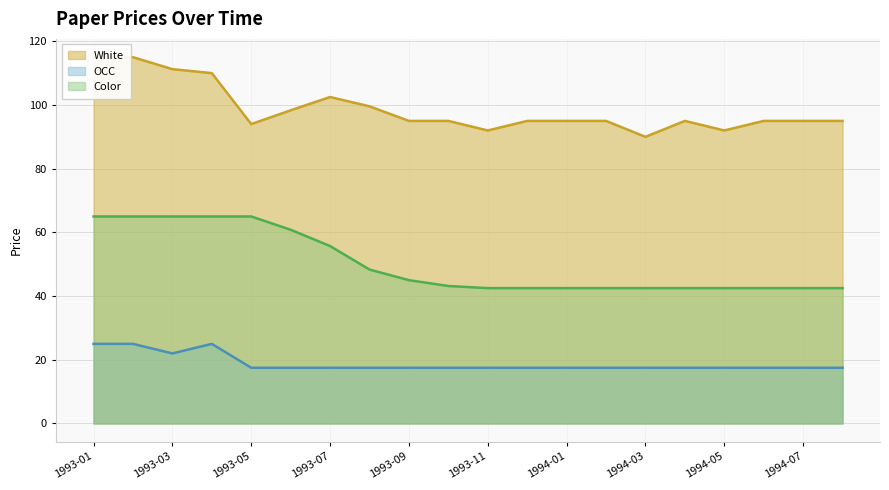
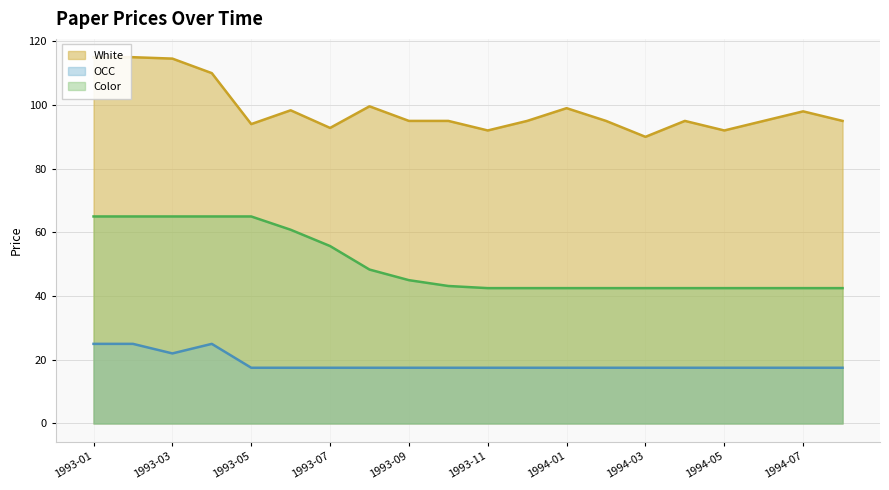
White, 1993-03: 111 -> 115
White, 1993-07: 103 -> 93
White, 1994-01: 95 -> 99
White, 1994-07: 95 -> 98
